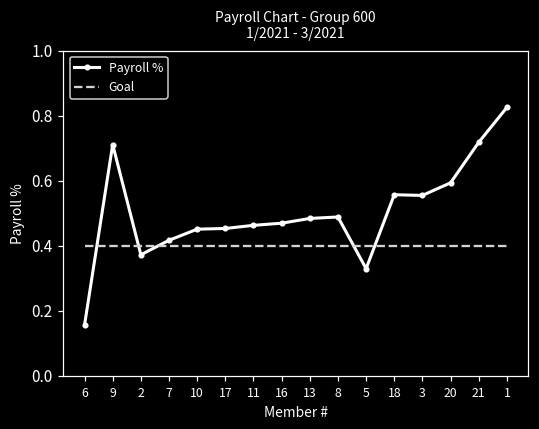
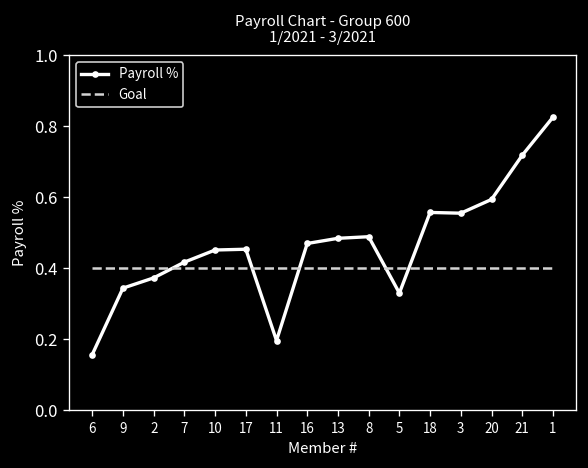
Payroll %, 9: 0.71 -> 0.34
Payroll %, 11: 0.46 -> 0.20
